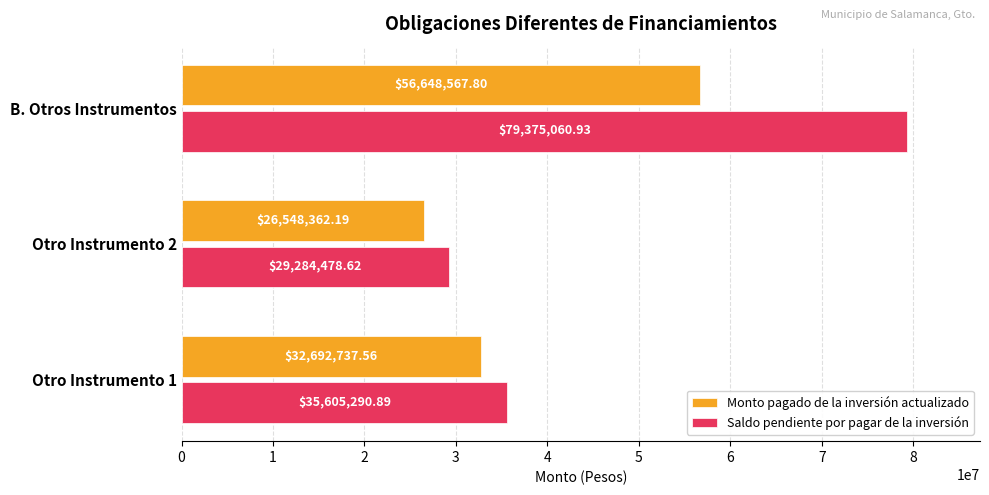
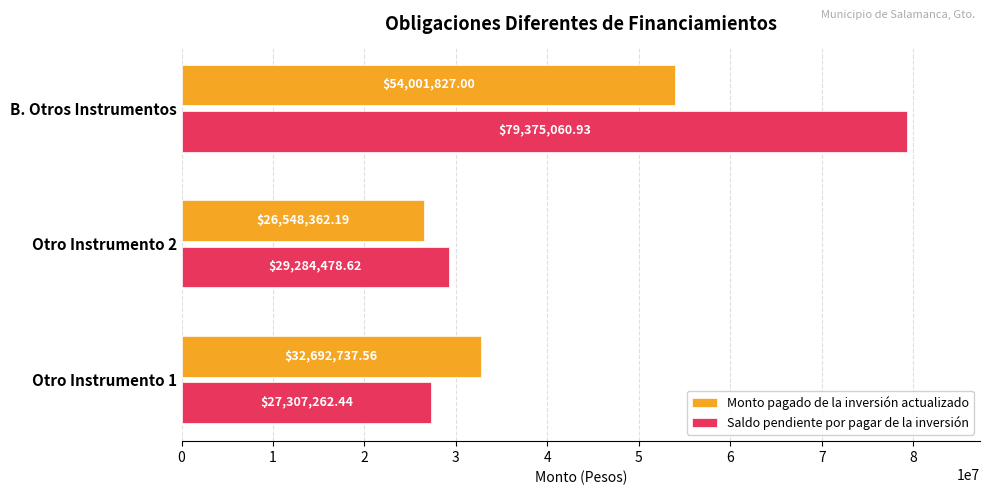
Monto pagado de la inversión actualizado, B. Otros Instrumentos: $56,648,567.80 -> $54,001,827.00
Saldo pendiente por pagar de la inversión, Otro Instrumento 1: $35,605,290.89 -> $27,307,262.44
